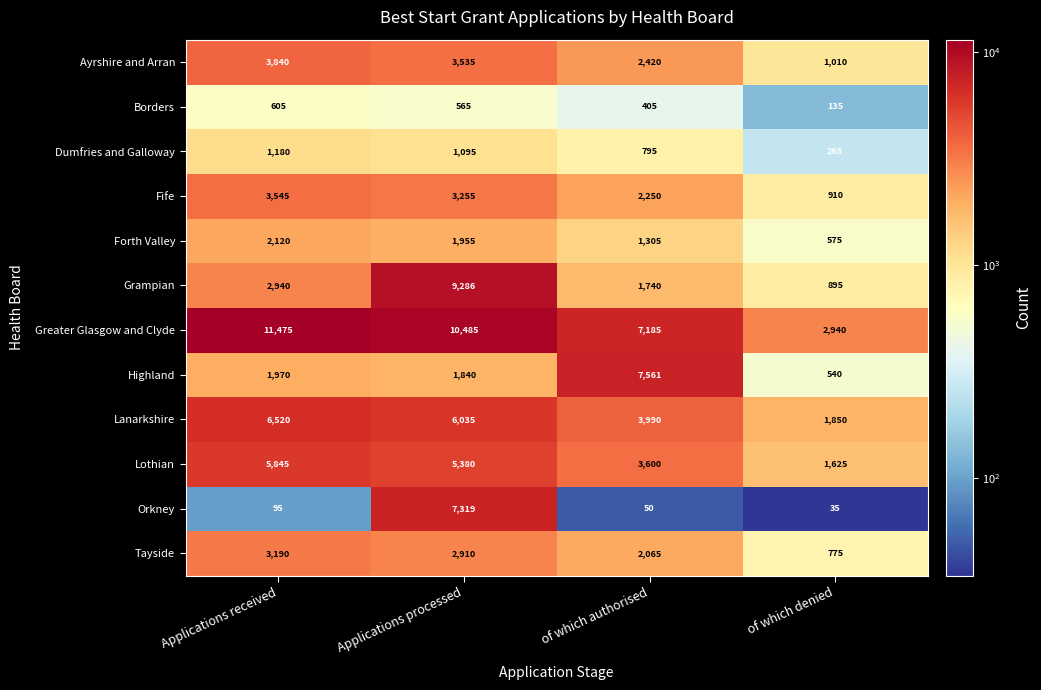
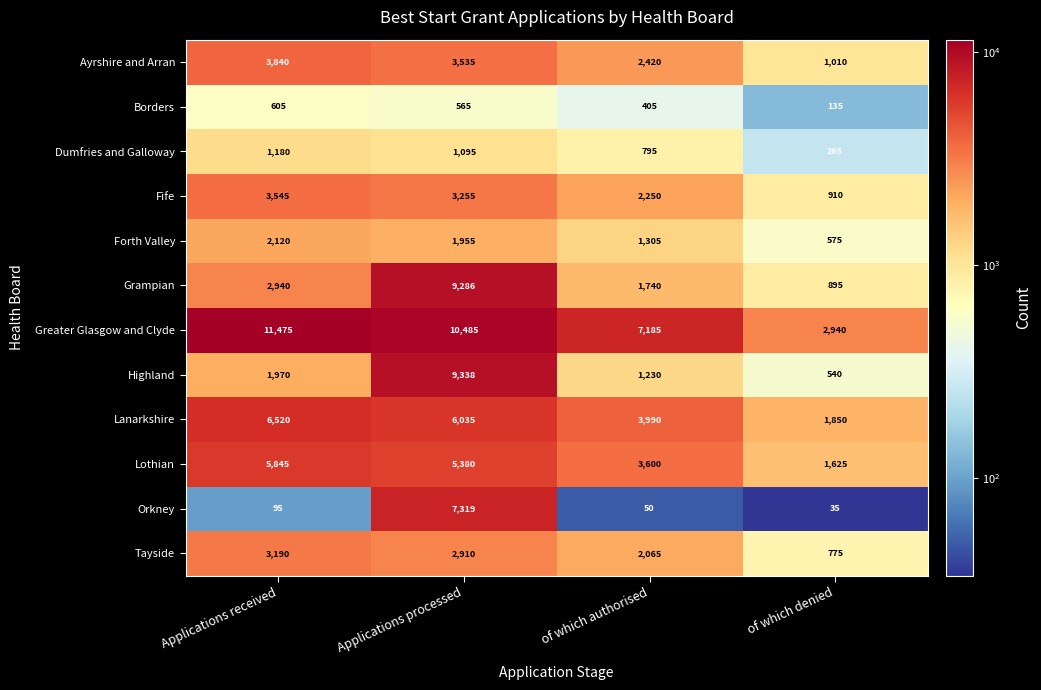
Highland, Applications processed: 1,840 -> 9,338
Highland, of which authorised: 7,561 -> 1,230
